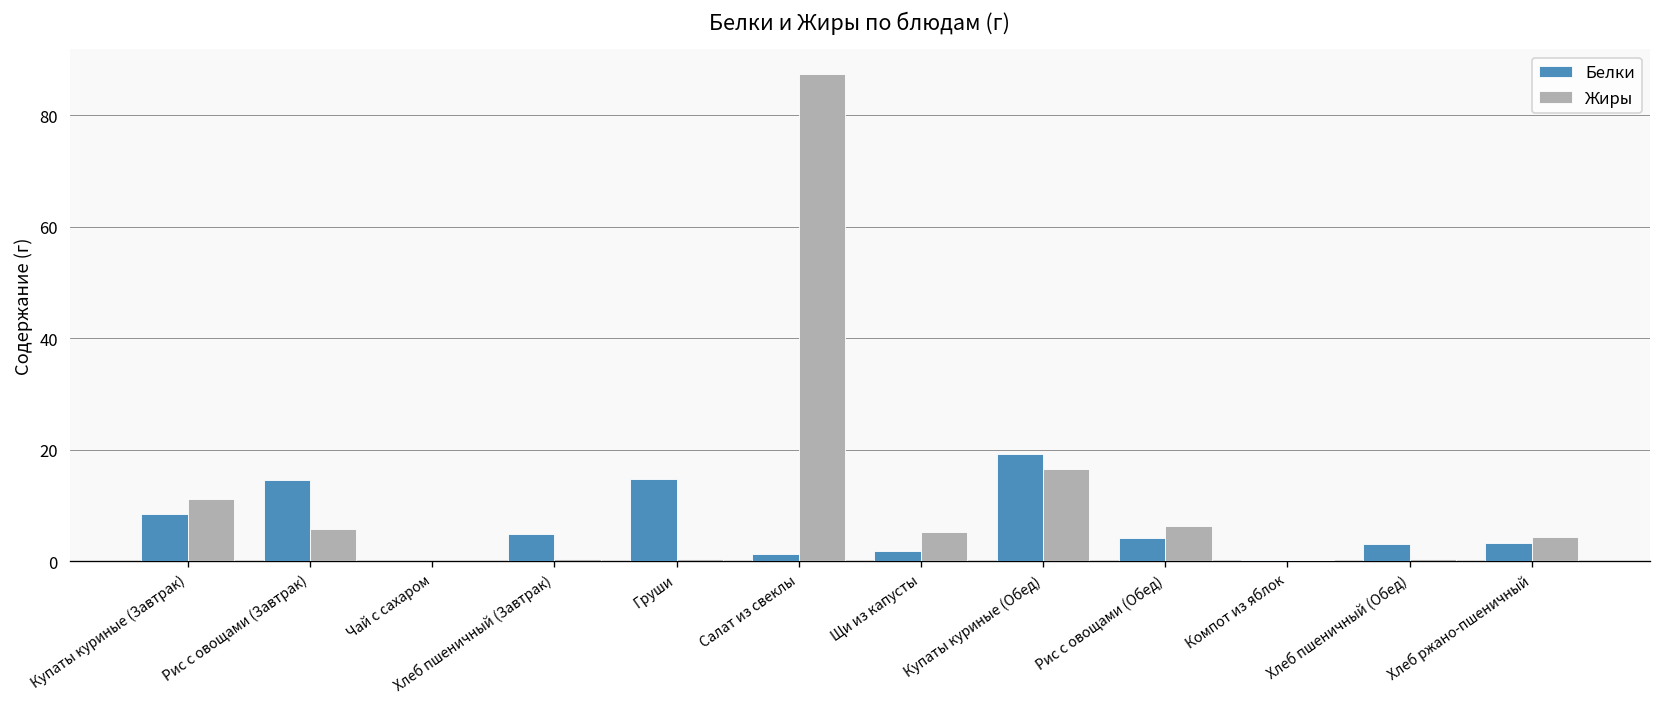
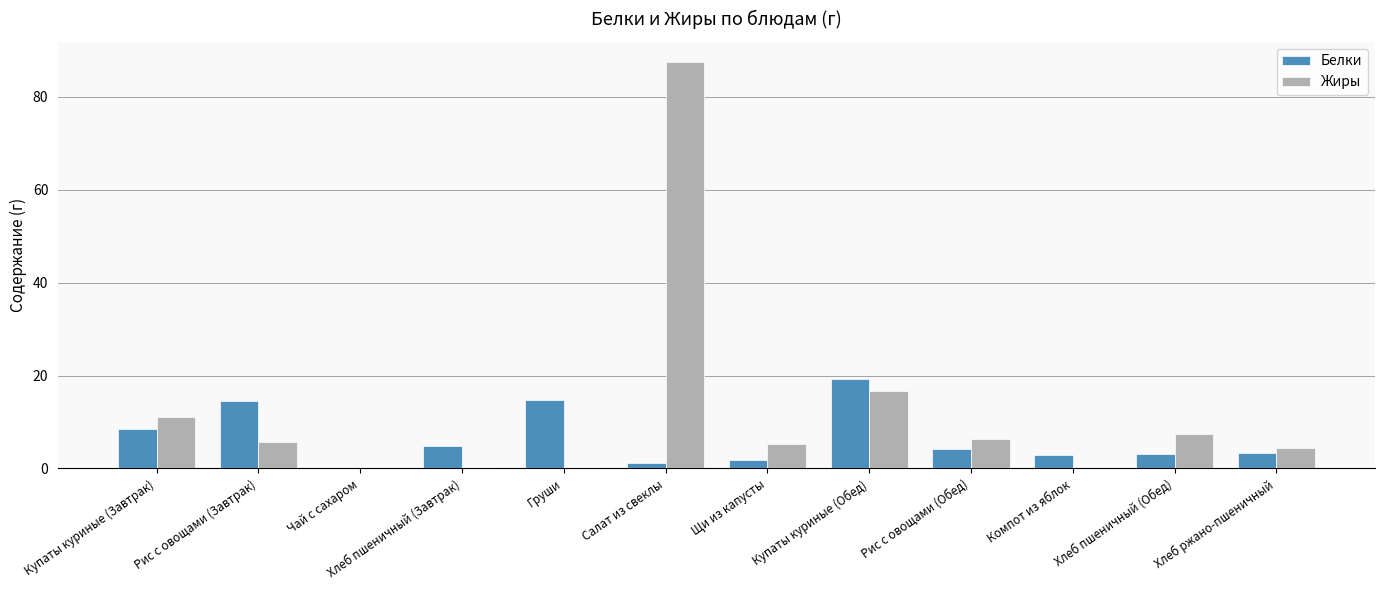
Белки, Компот из яблок: 0 -> 3
Жиры, Хлеб пшеничный (Обед): 0 -> 7
